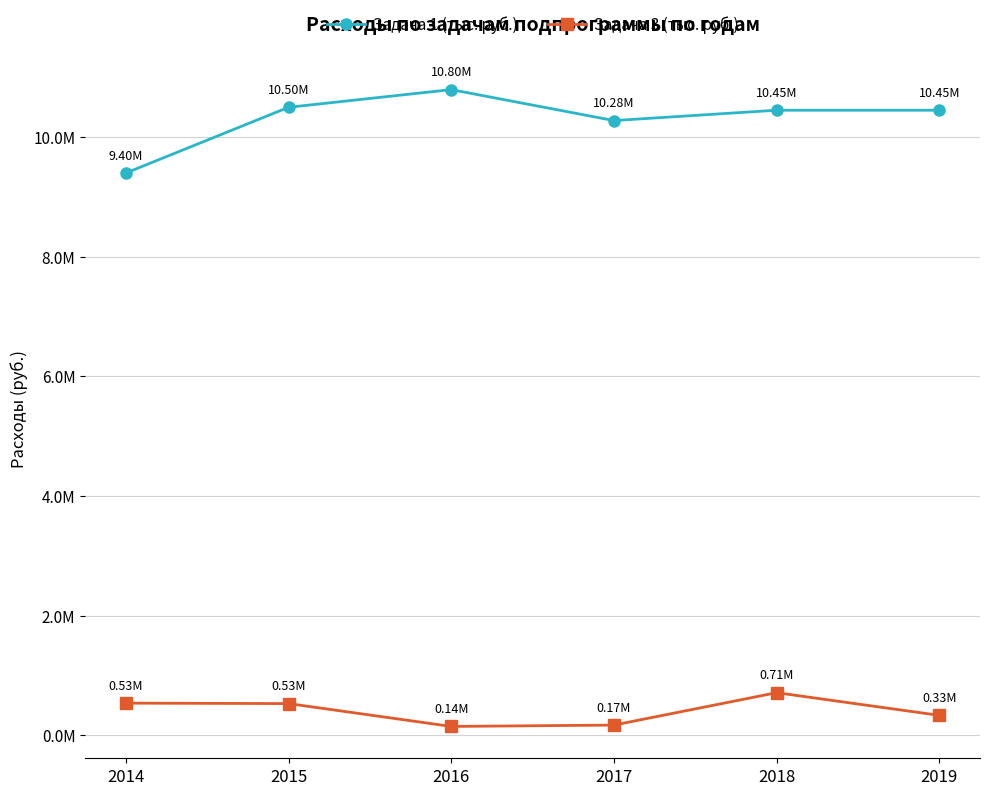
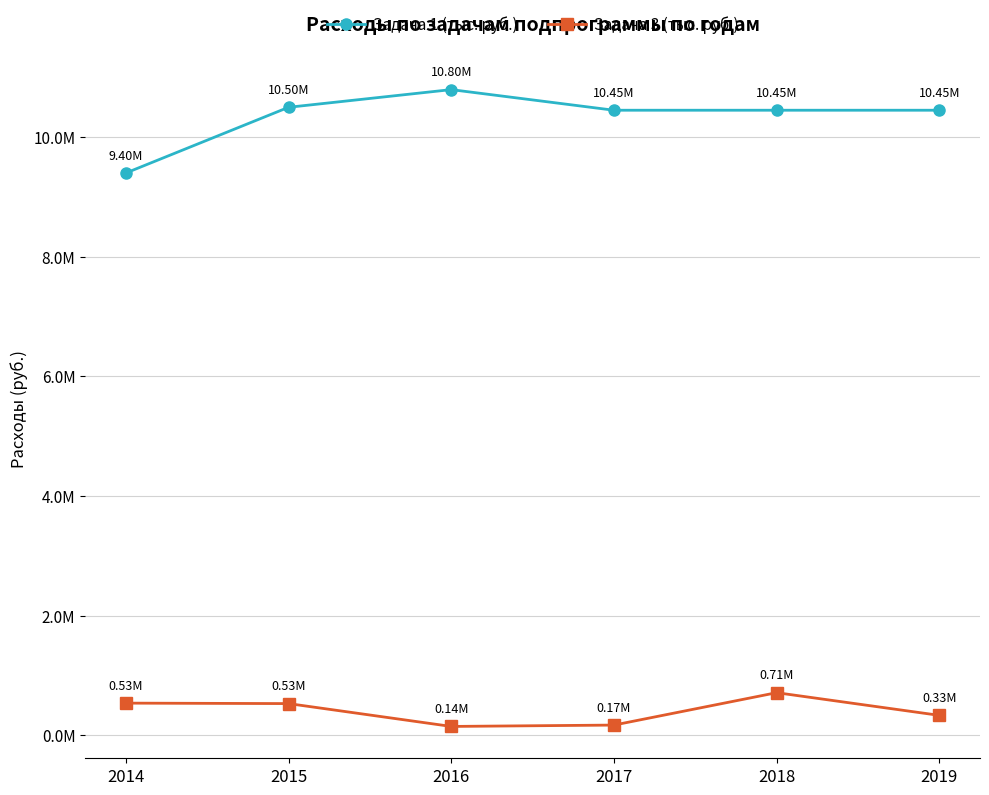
Задача 1 (тыс. руб.), 2017: 10.28M -> 10.45M
